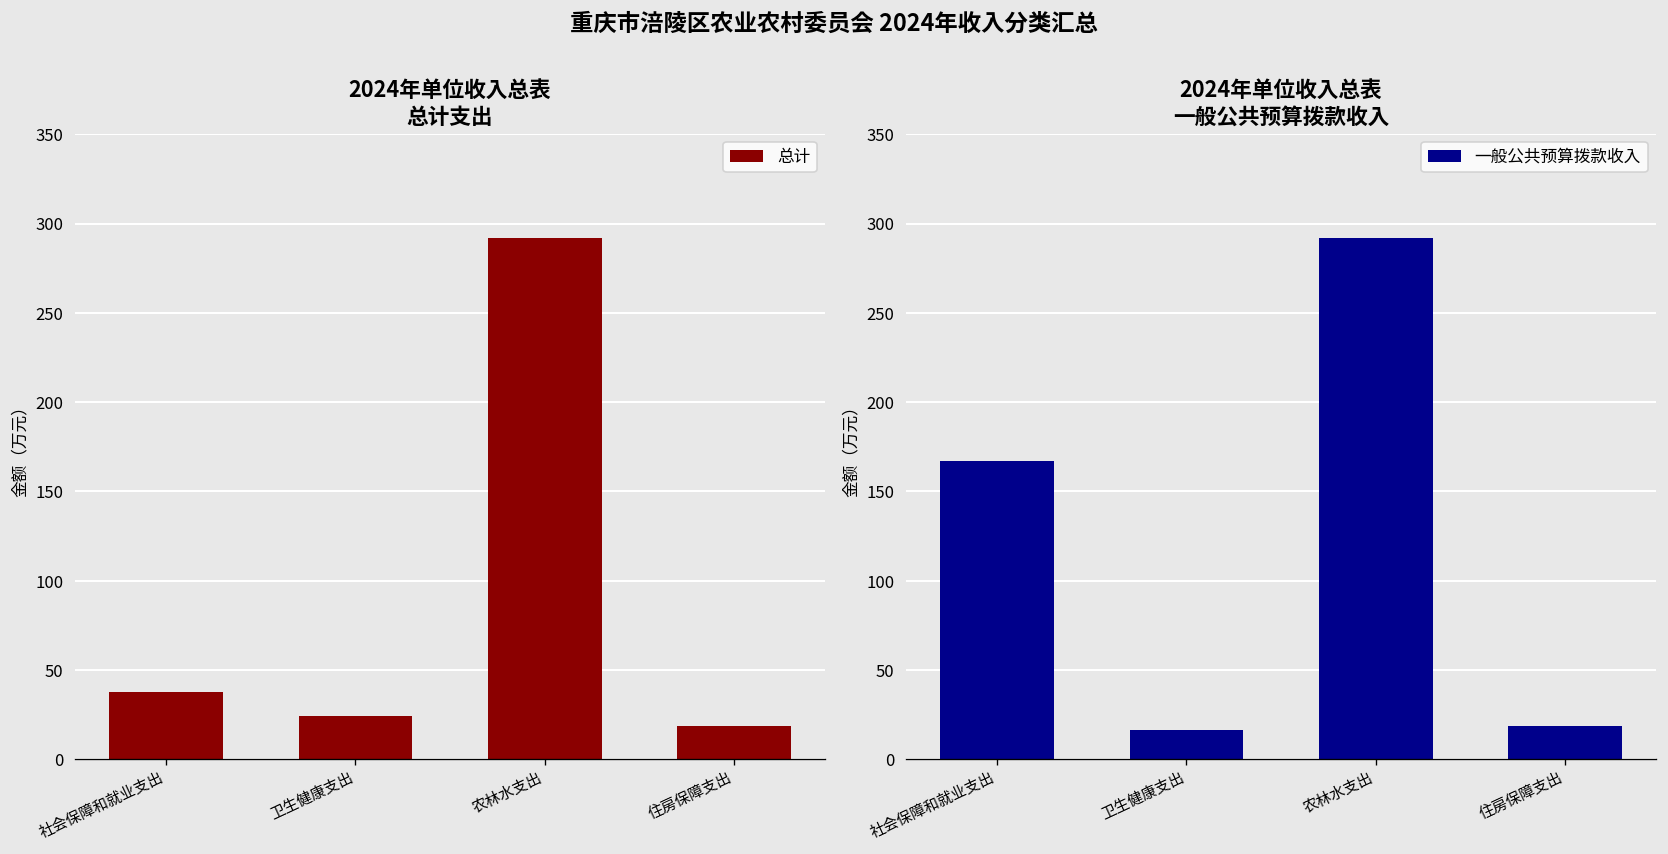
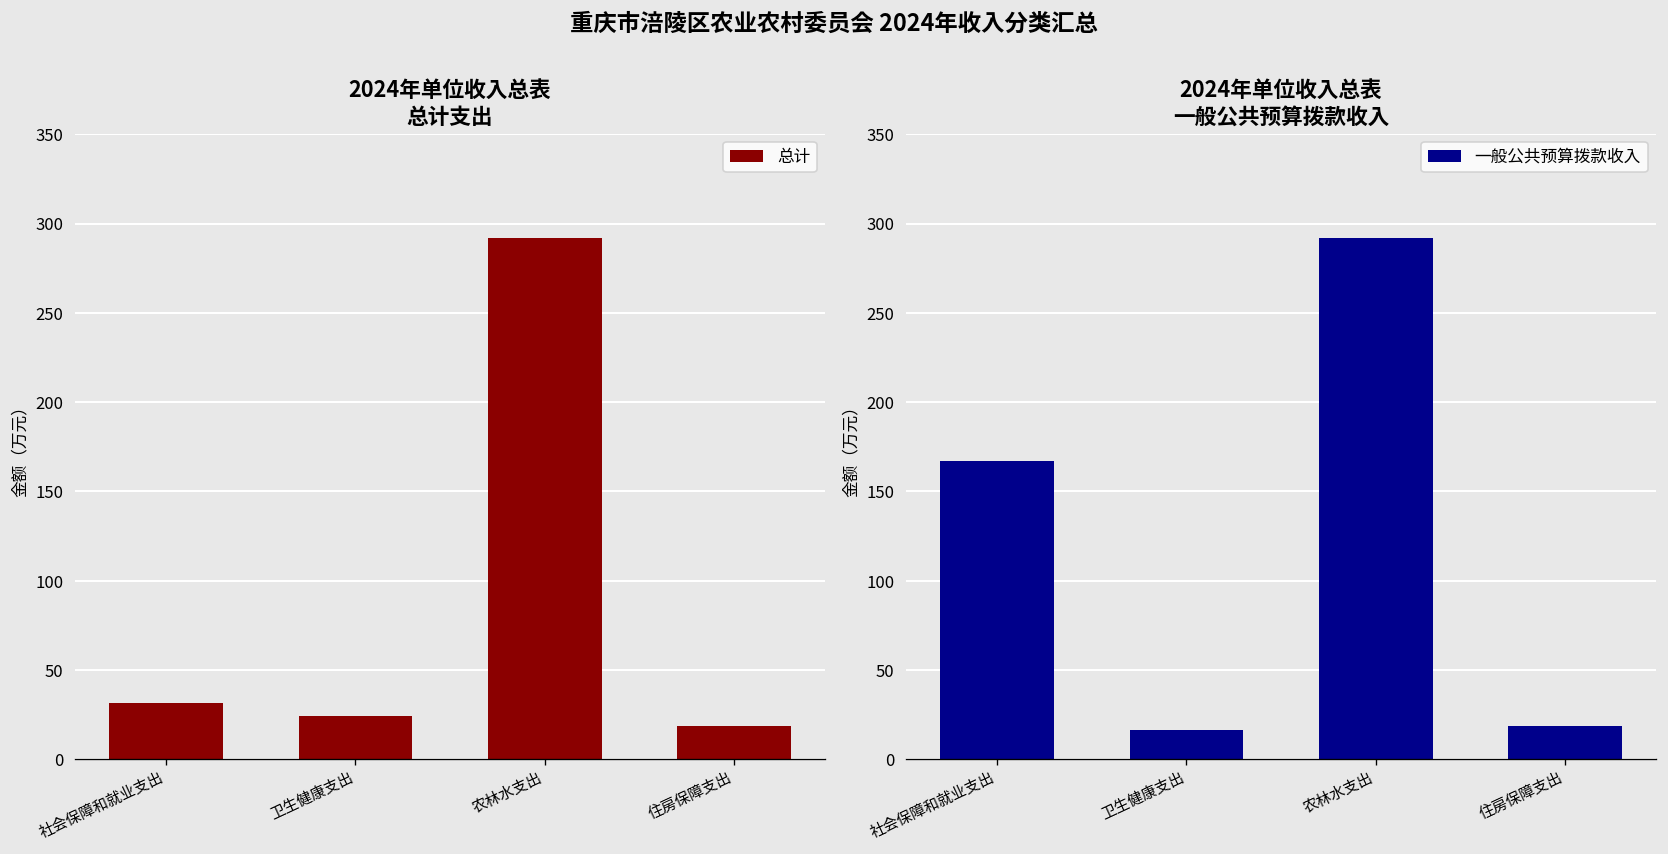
2024年单位收入总表 总计支出, 社会保障和就业支出: 38 -> 31
